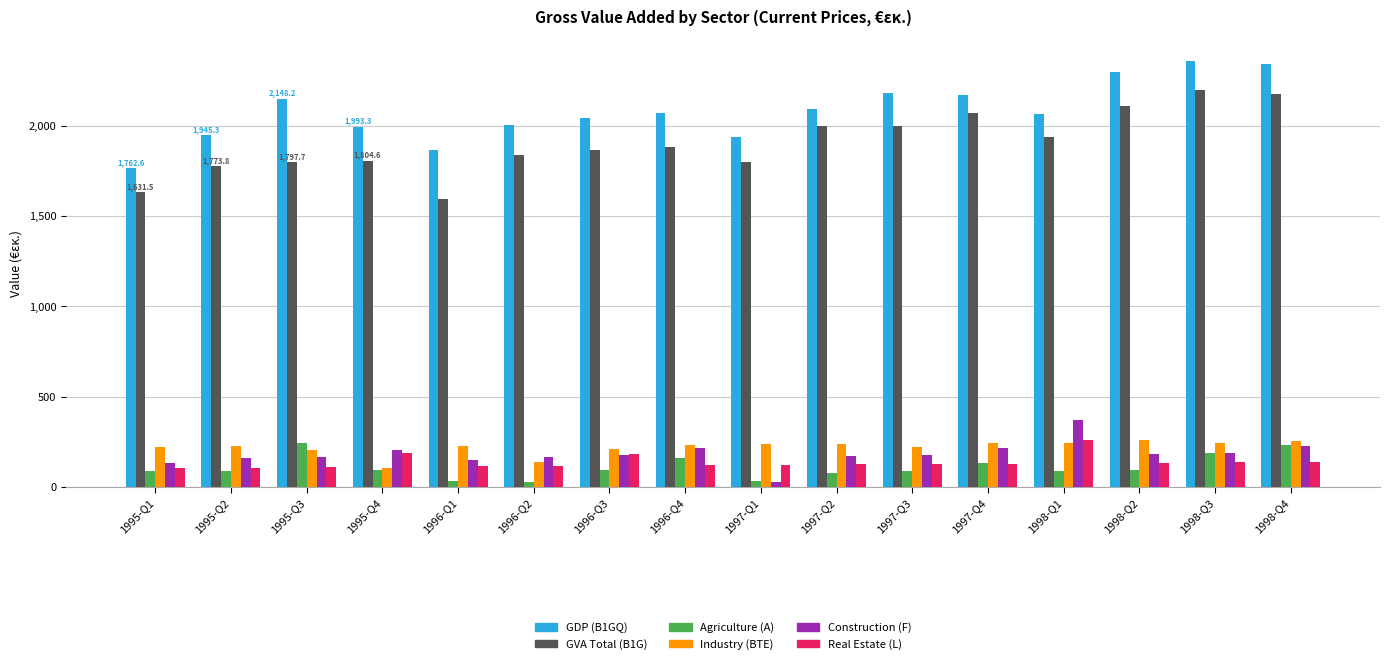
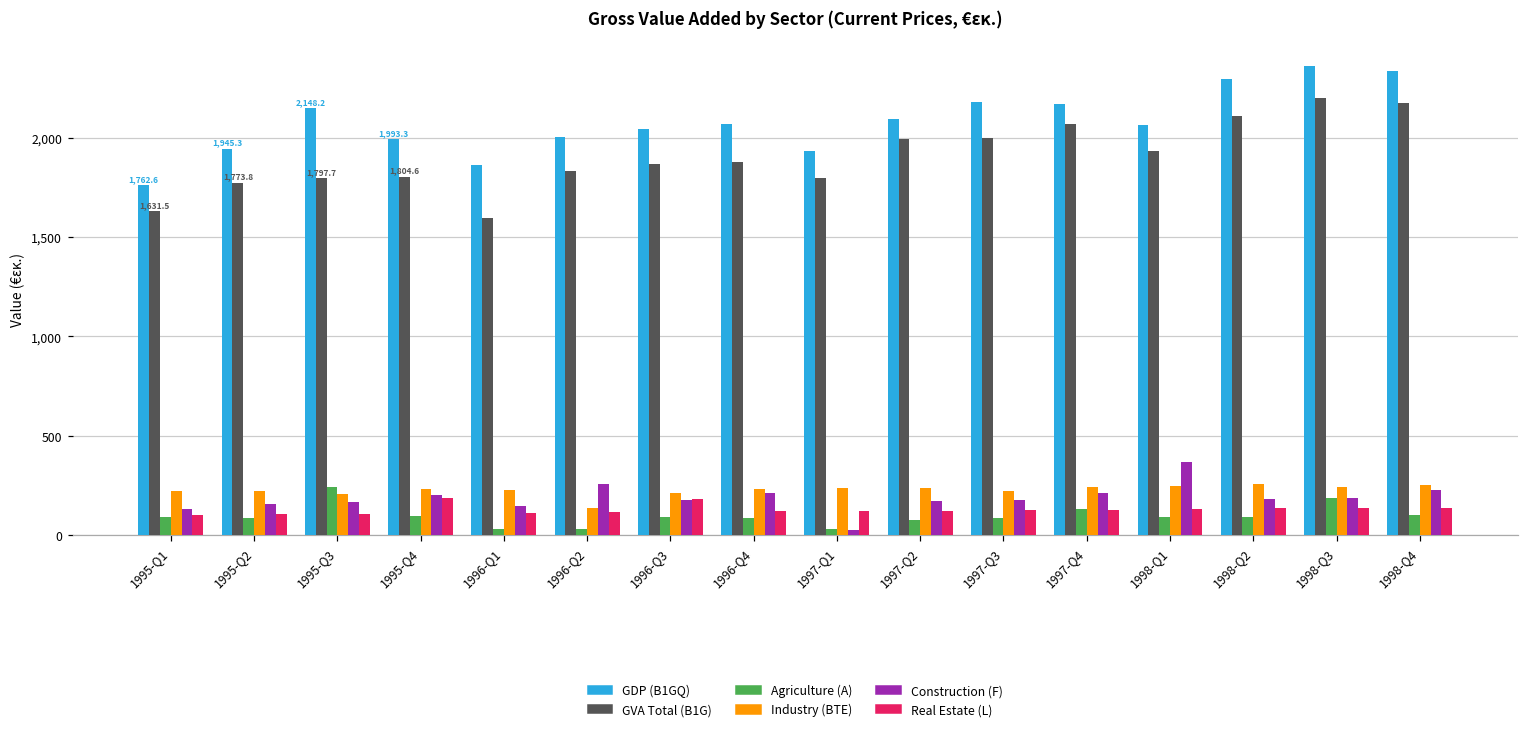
Industry (BTE), 1995-Q4: 110 -> 230
Construction (F), 1996-Q2: 170 -> 260
Agriculture (A), 1996-Q4: 160 -> 90
Real Estate (L), 1998-Q1: 260 -> 130
Agriculture (A), 1998-Q4: 230 -> 100
